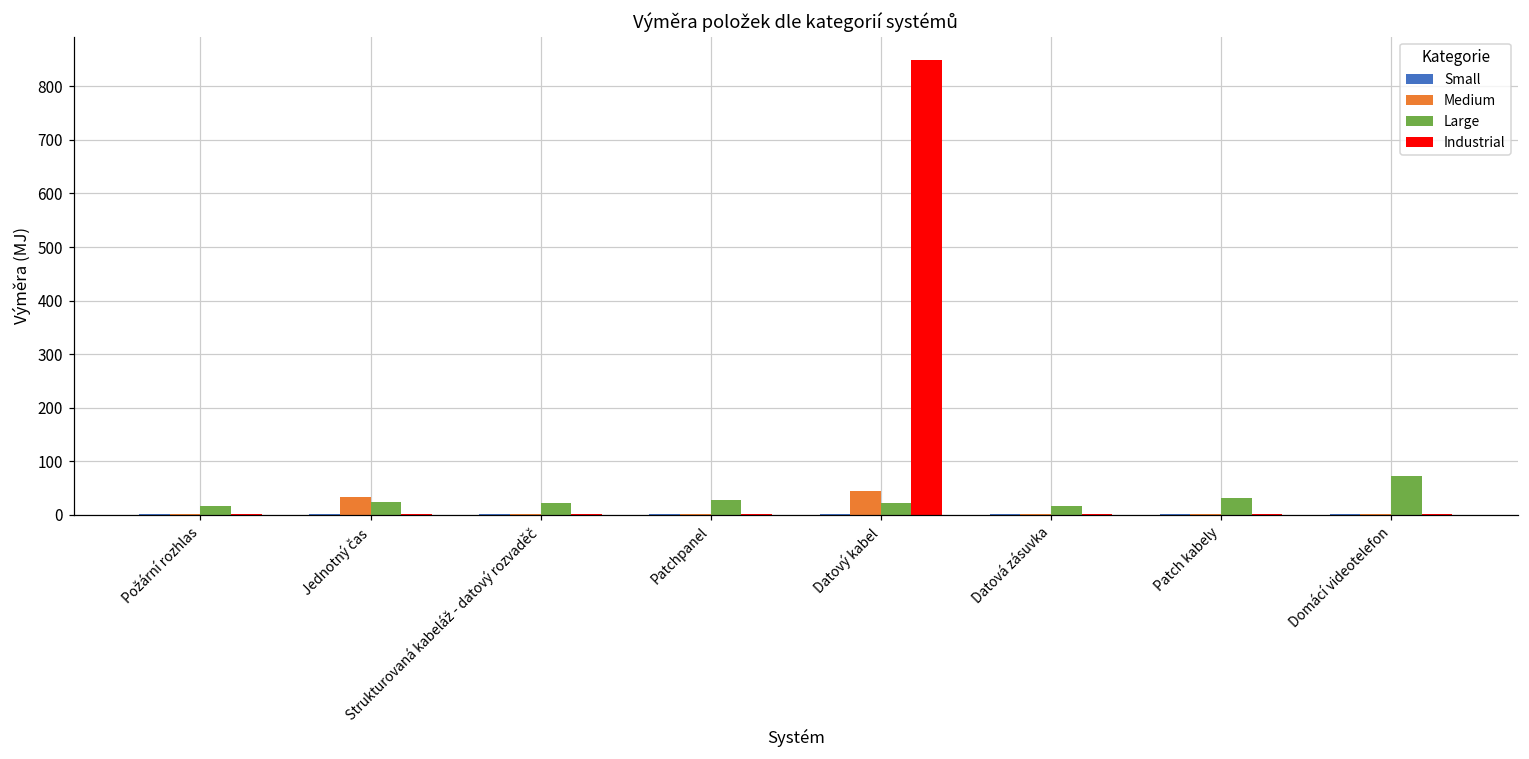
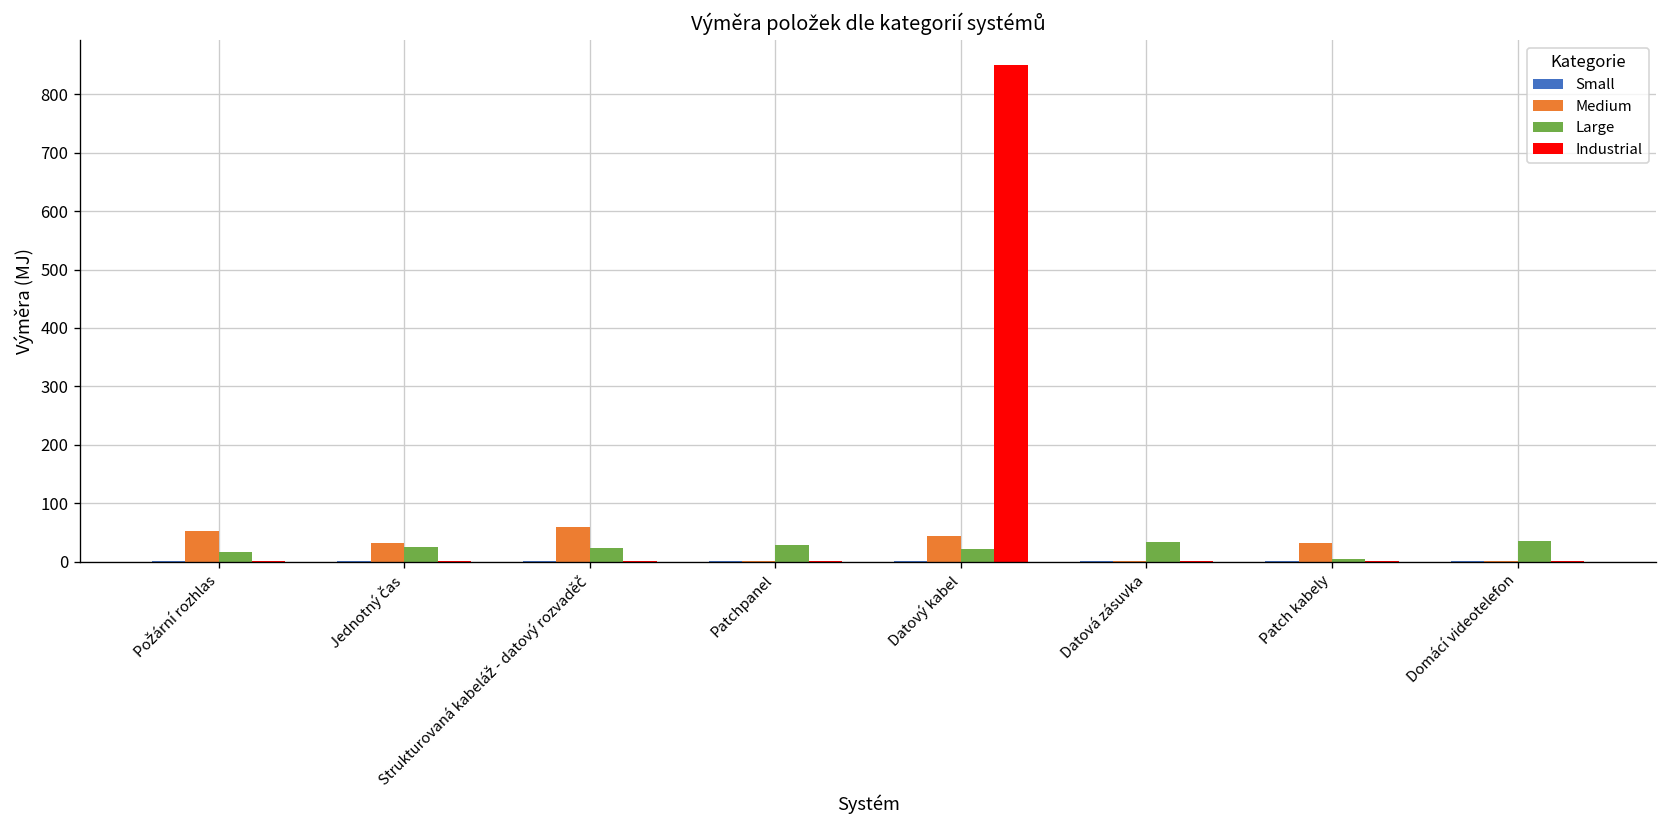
Medium, Požární rozhlas: 0 -> 50
Medium, Strukturovaná kabeláž - datový rozvaděč: 0 -> 60
Large, Datová zásuvka: 20 -> 30
Medium, Patch kabely: 0 -> 30
Large, Patch kabely: 30 -> 0
Large, Domácí videotelefon: 70 -> 40
